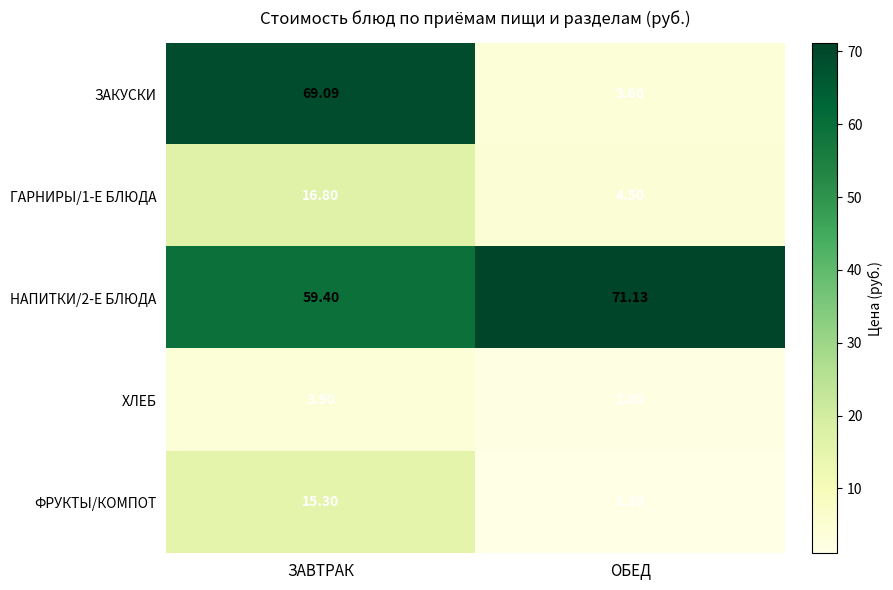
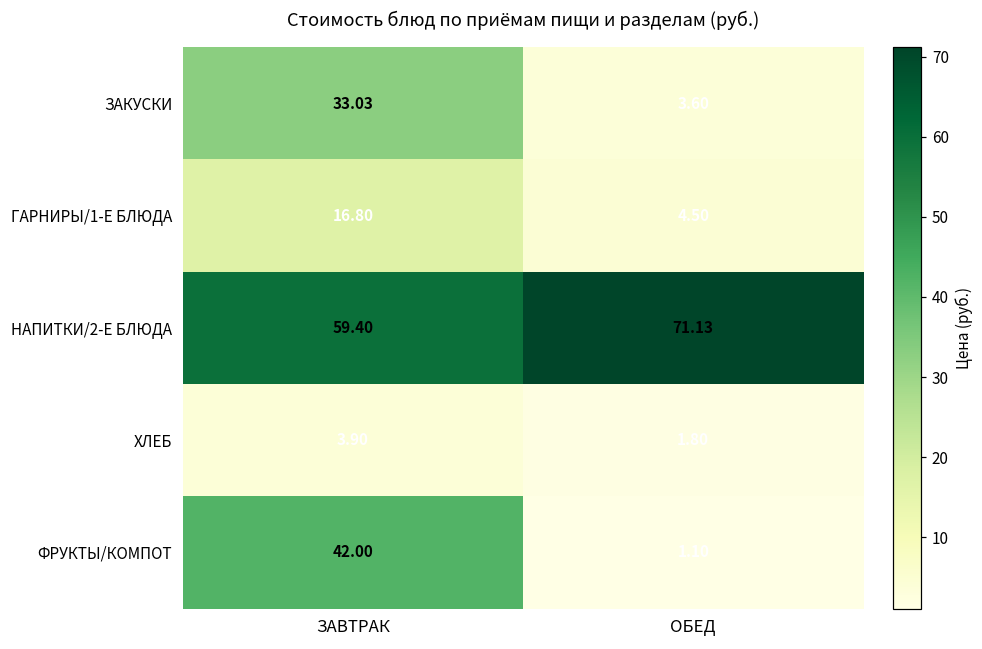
ЗАКУСКИ, ЗАВТРАК: 69.09 -> 33.03
ФРУКТЫ/КОМПОТ, ЗАВТРАК: 15.30 -> 42.00
